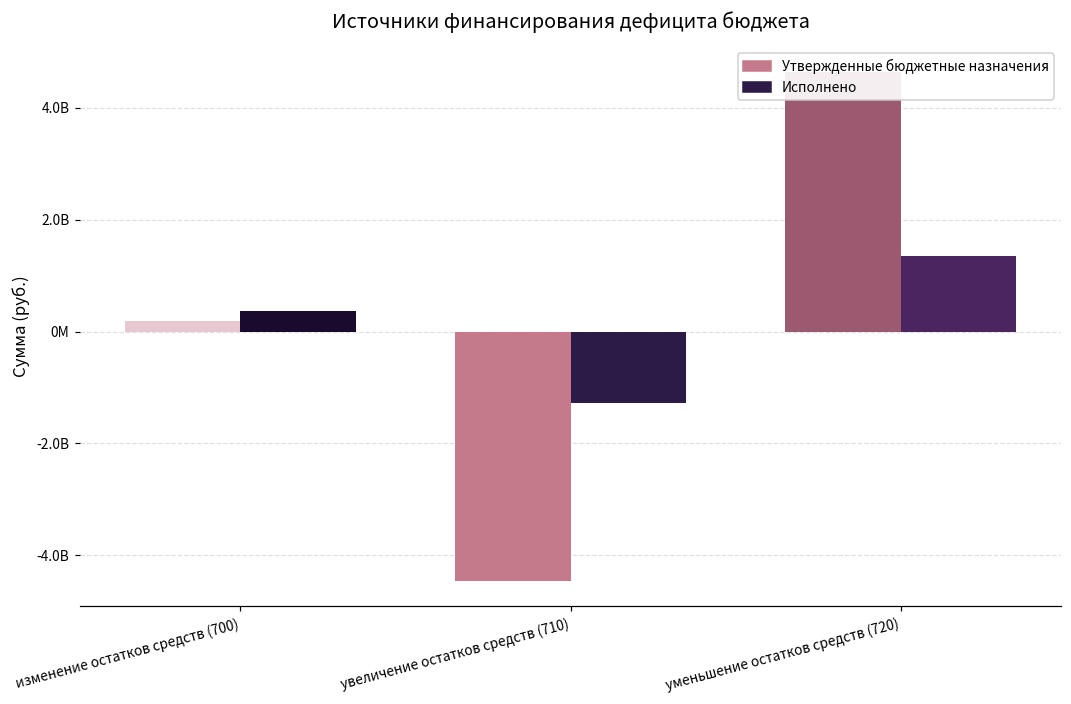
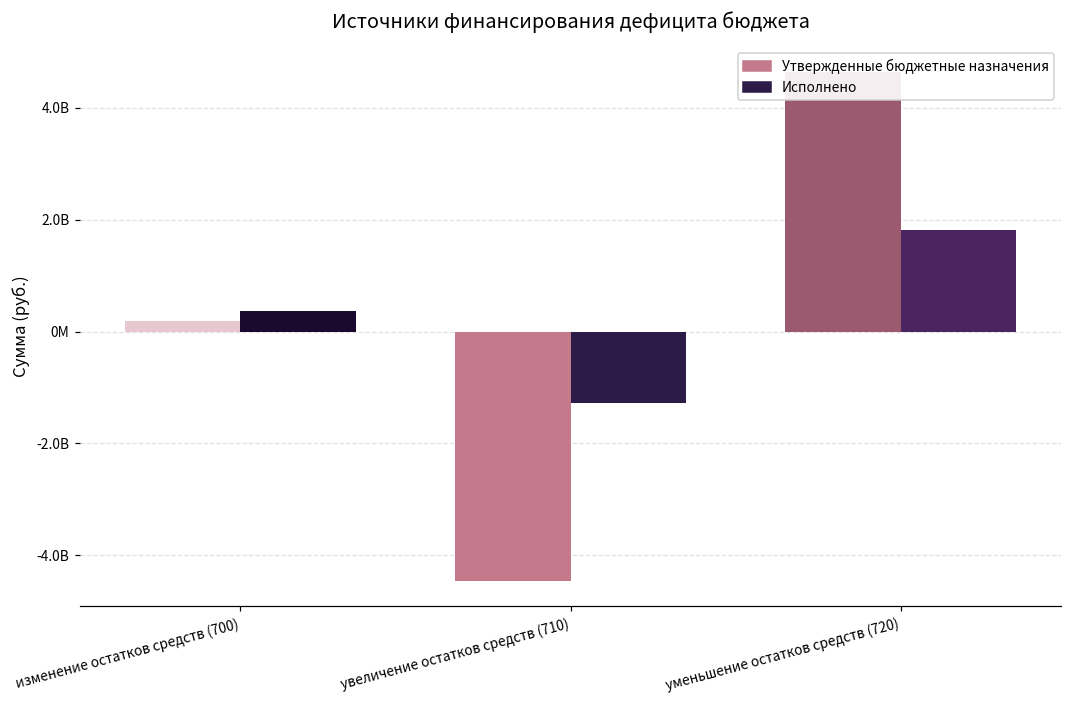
Исполнено, уменьшение остатков средств (720): 1400000000 -> 1800000000
